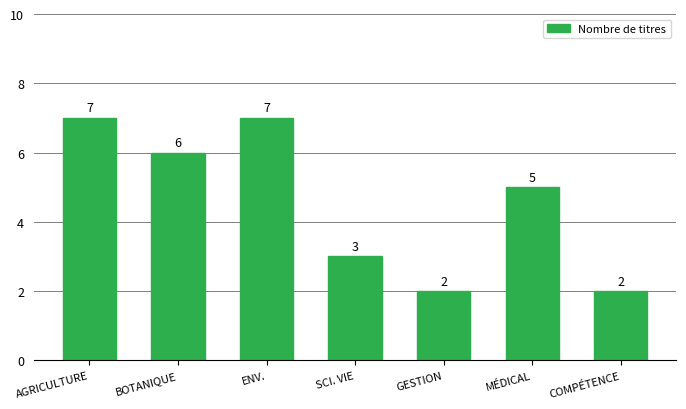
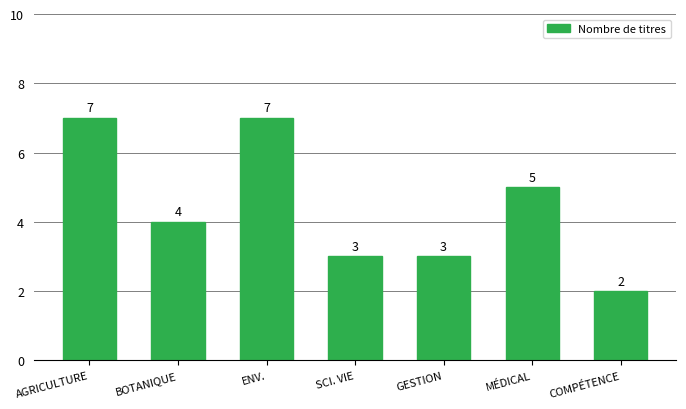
BOTANIQUE: 6 -> 4
GESTION: 2 -> 3
